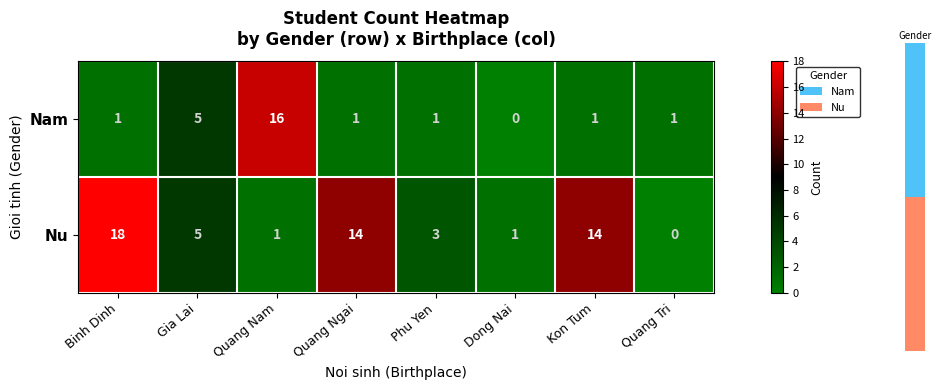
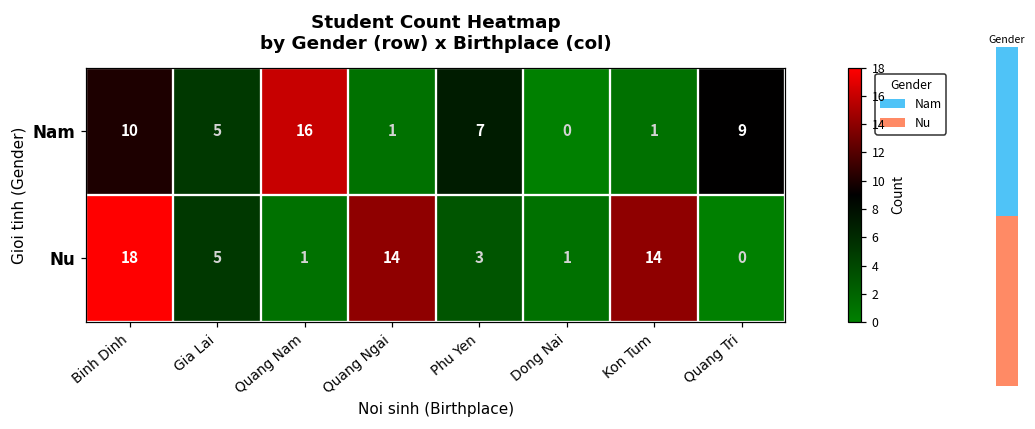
Student Count Heatmap by Gender (row) x Birthplace (col), Nam, Binh Dinh: 1 -> 10
Student Count Heatmap by Gender (row) x Birthplace (col), Nam, Phu Yen: 1 -> 7
Student Count Heatmap by Gender (row) x Birthplace (col), Nam, Quang Tri: 1 -> 9
